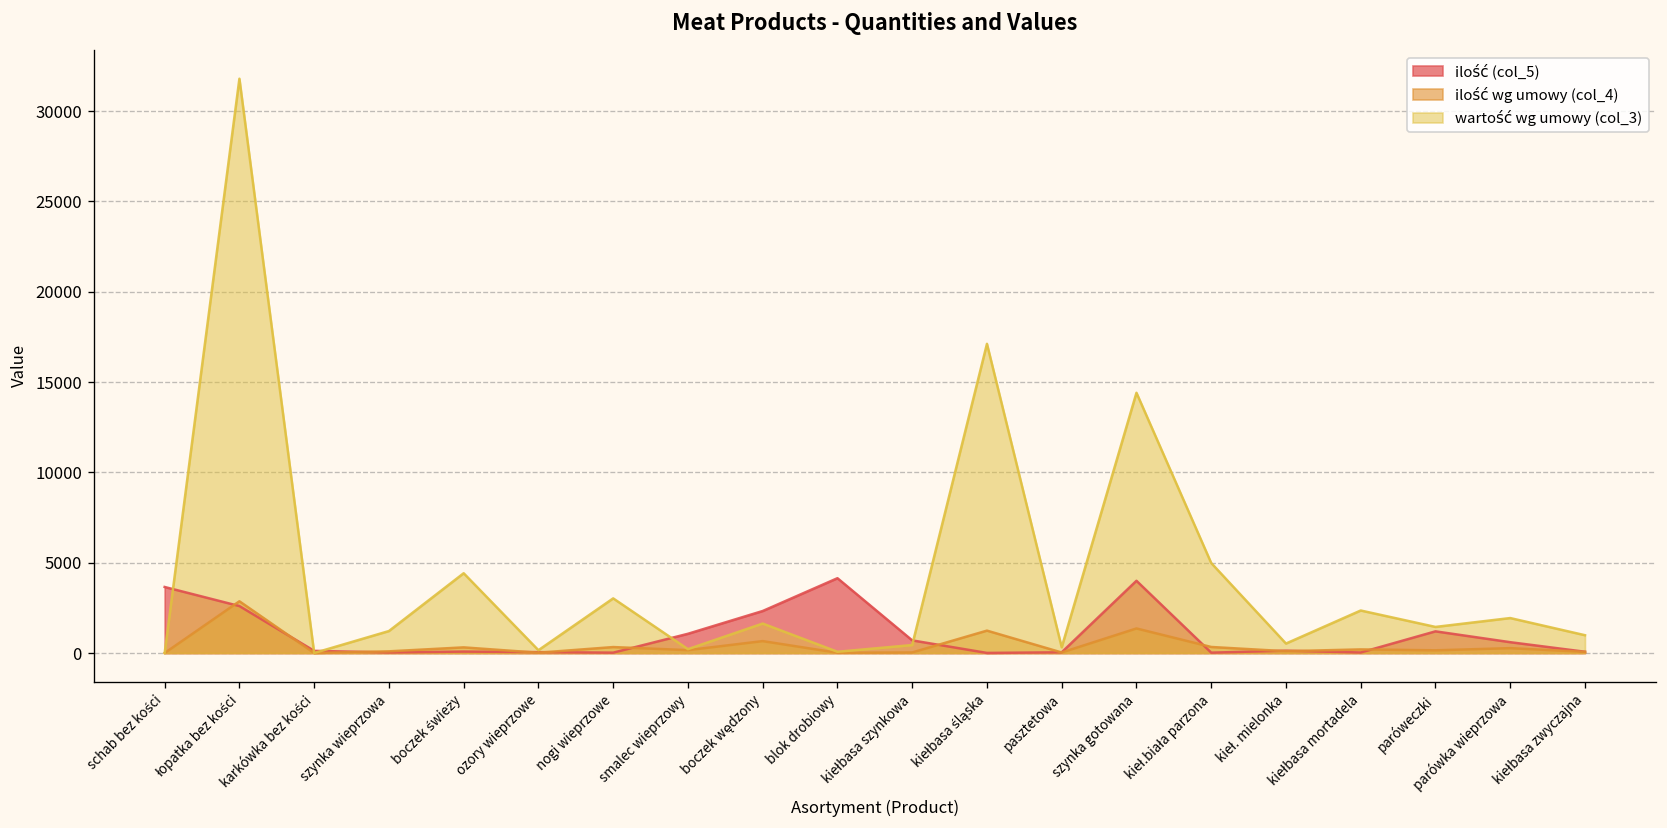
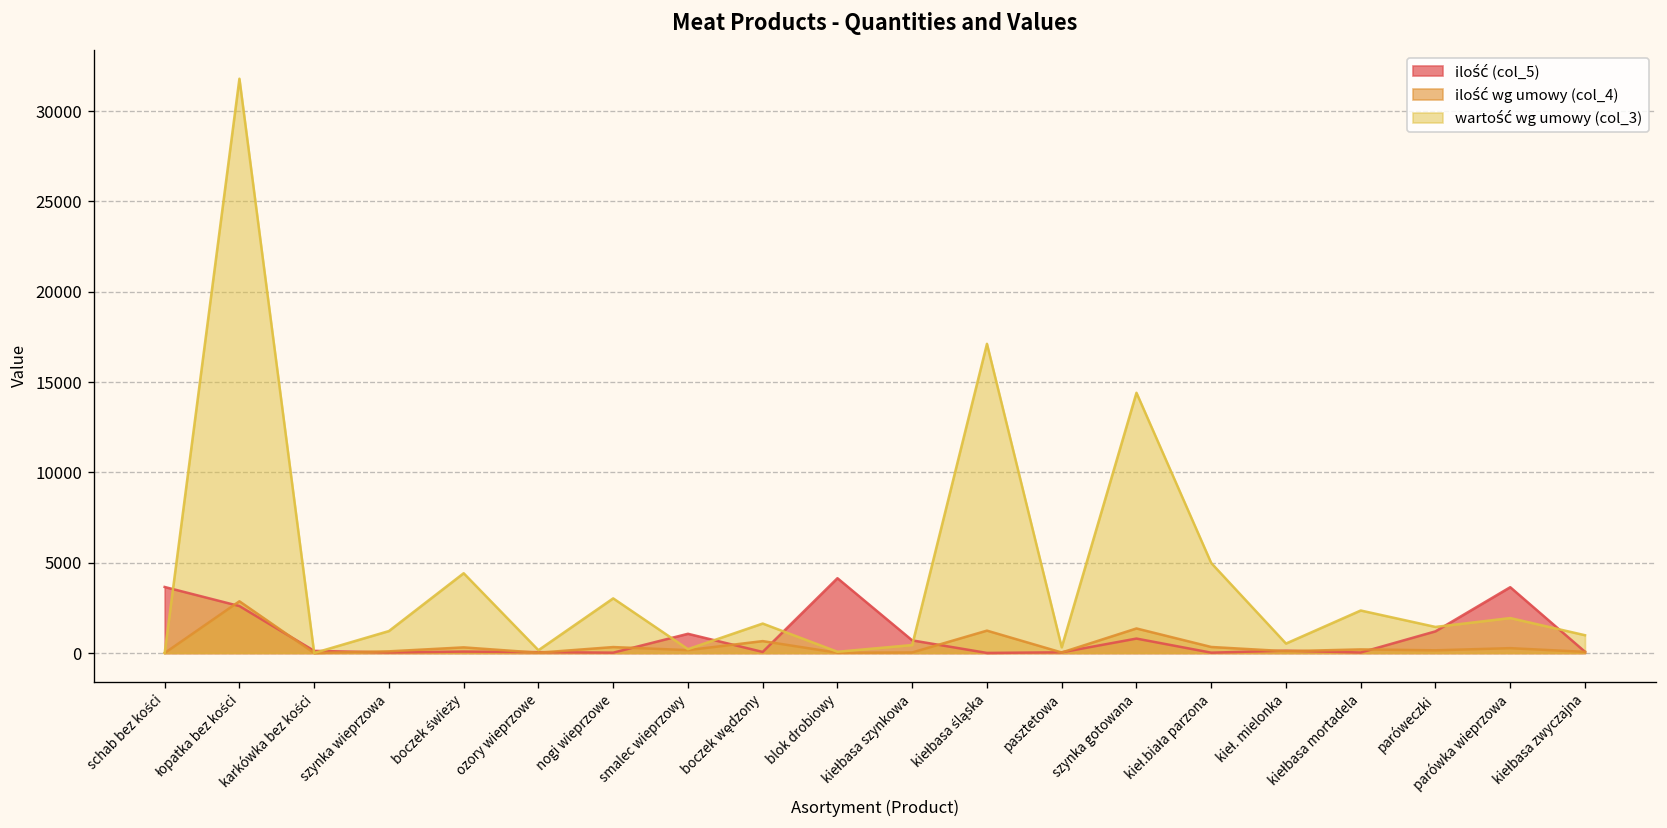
ilość (col_5), boczek wędzony: 2300 -> 100
ilość (col_5), szynka gotowana: 4000 -> 800
ilość (col_5), parówka wieprzowa: 600 -> 3600
